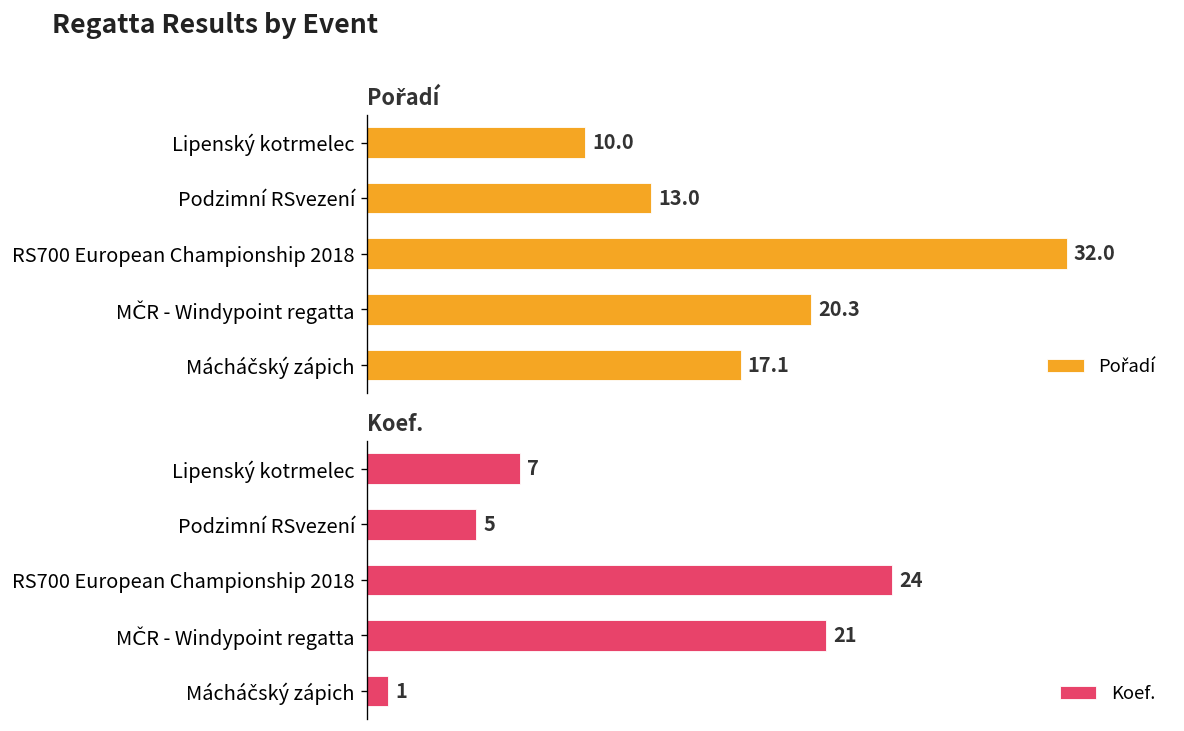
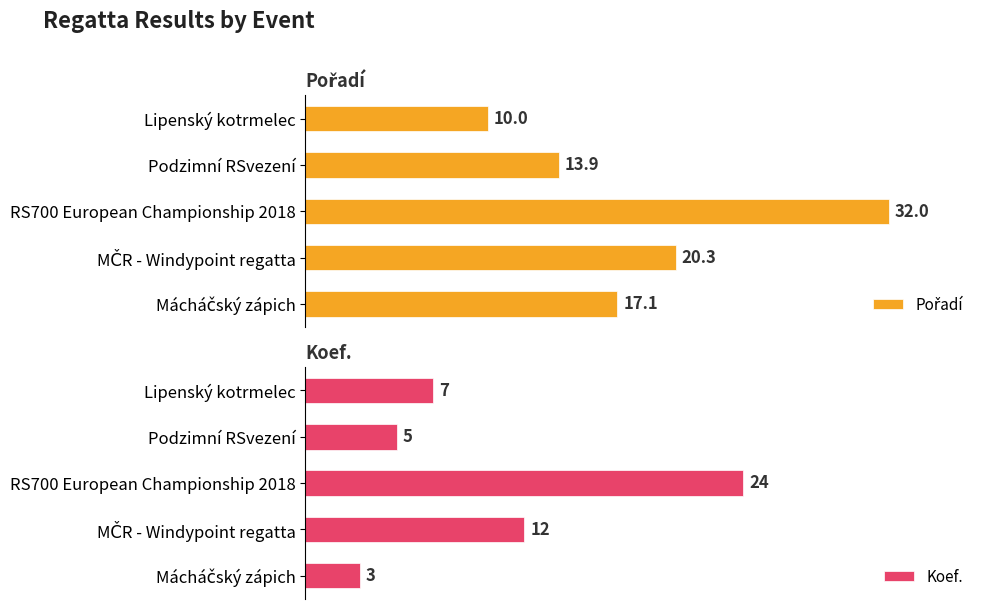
Pořadí, Podzimní RSvezení: 13.0 -> 13.9
Koef., MČR - Windypoint regatta: 21 -> 12
Koef., Mácháčský zápich: 1 -> 3
